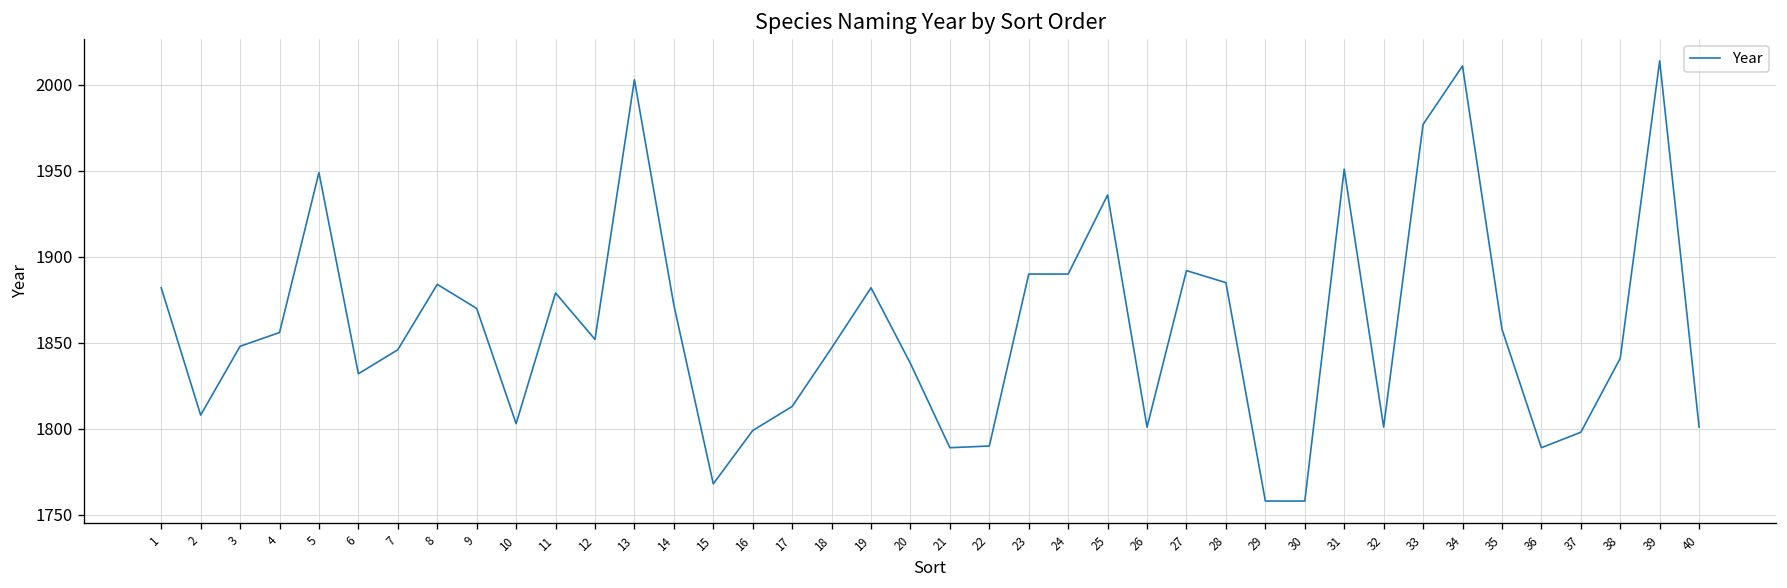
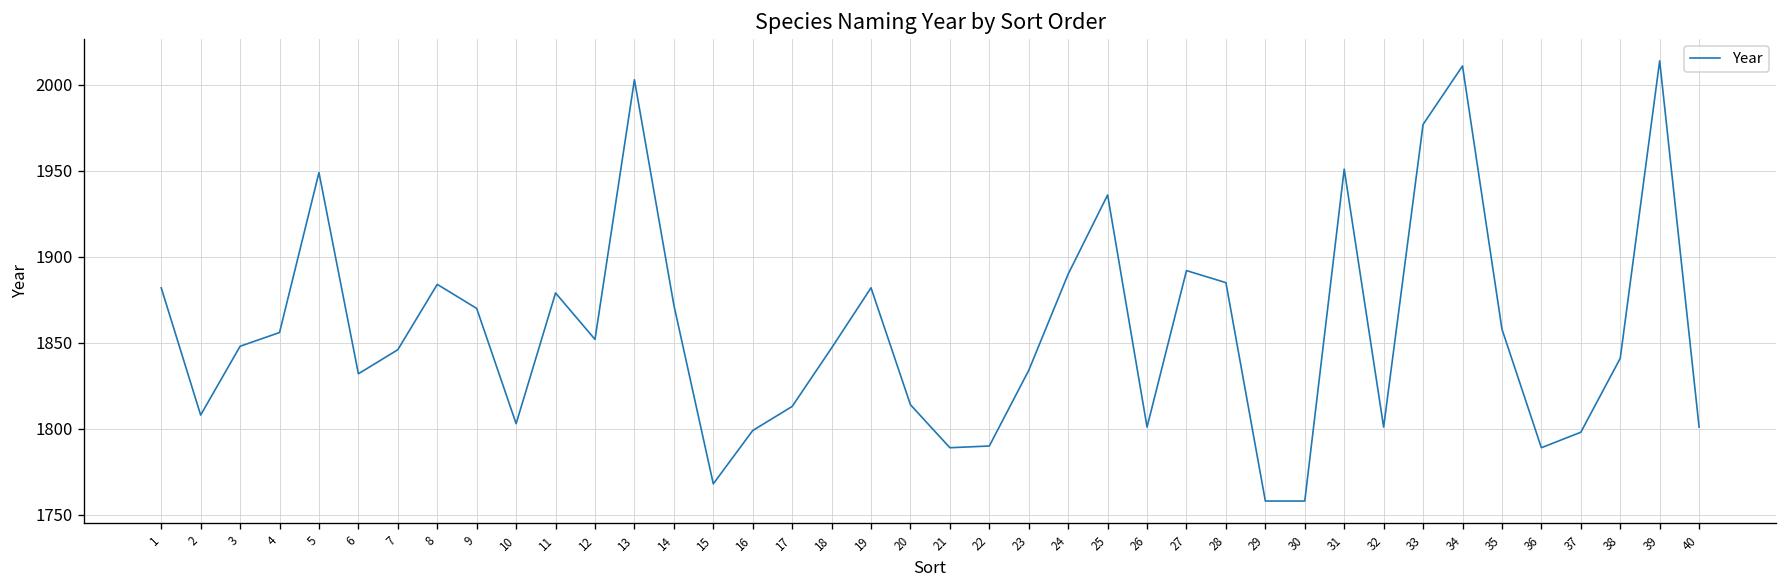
20: 1838 -> 1814
23: 1890 -> 1834
